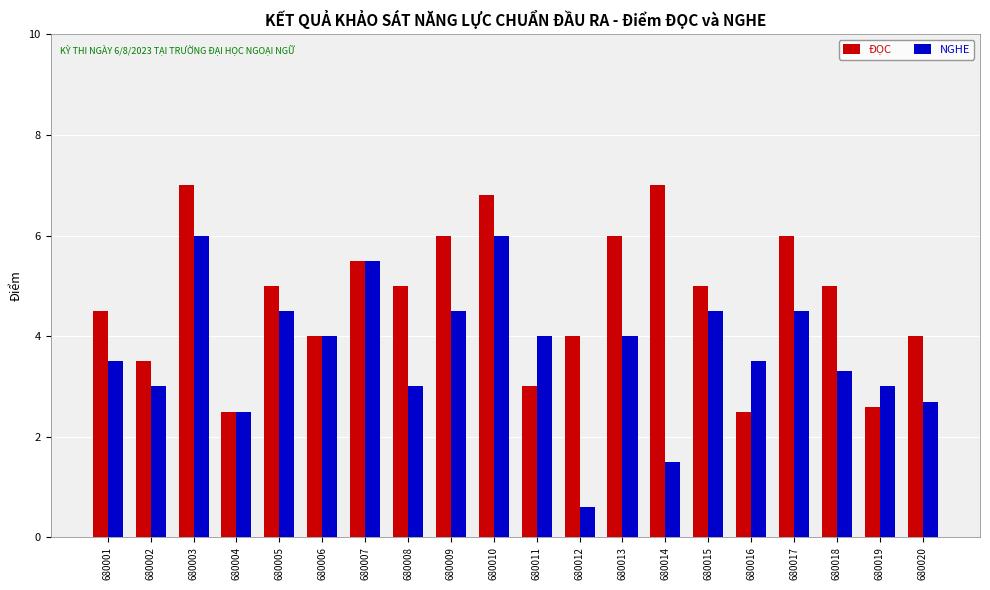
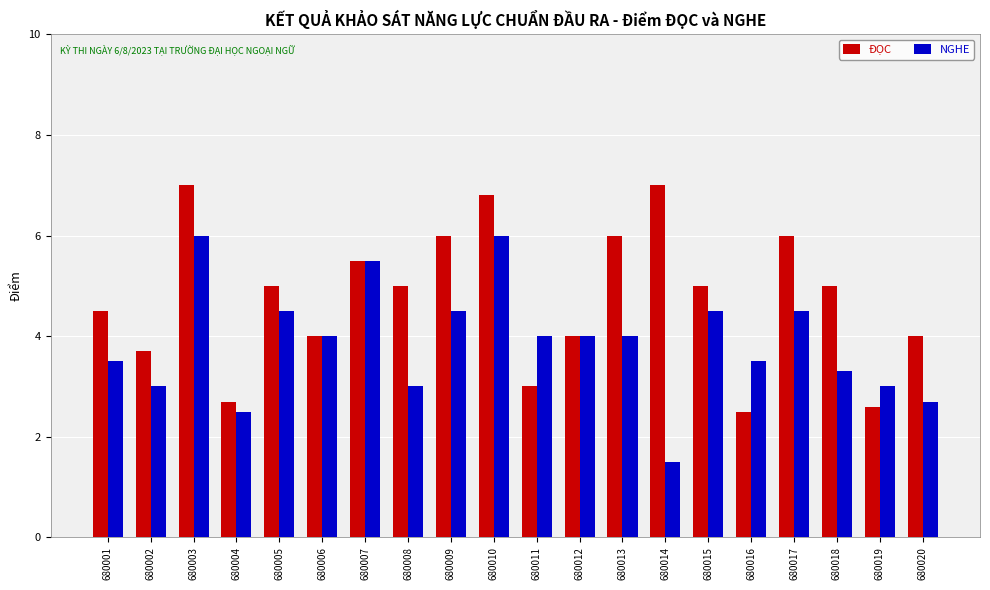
ĐỌC, 680002: 3.5 -> 3.7
ĐỌC, 680004: 2.5 -> 2.7
NGHE, 680012: 0.6 -> 4.0
